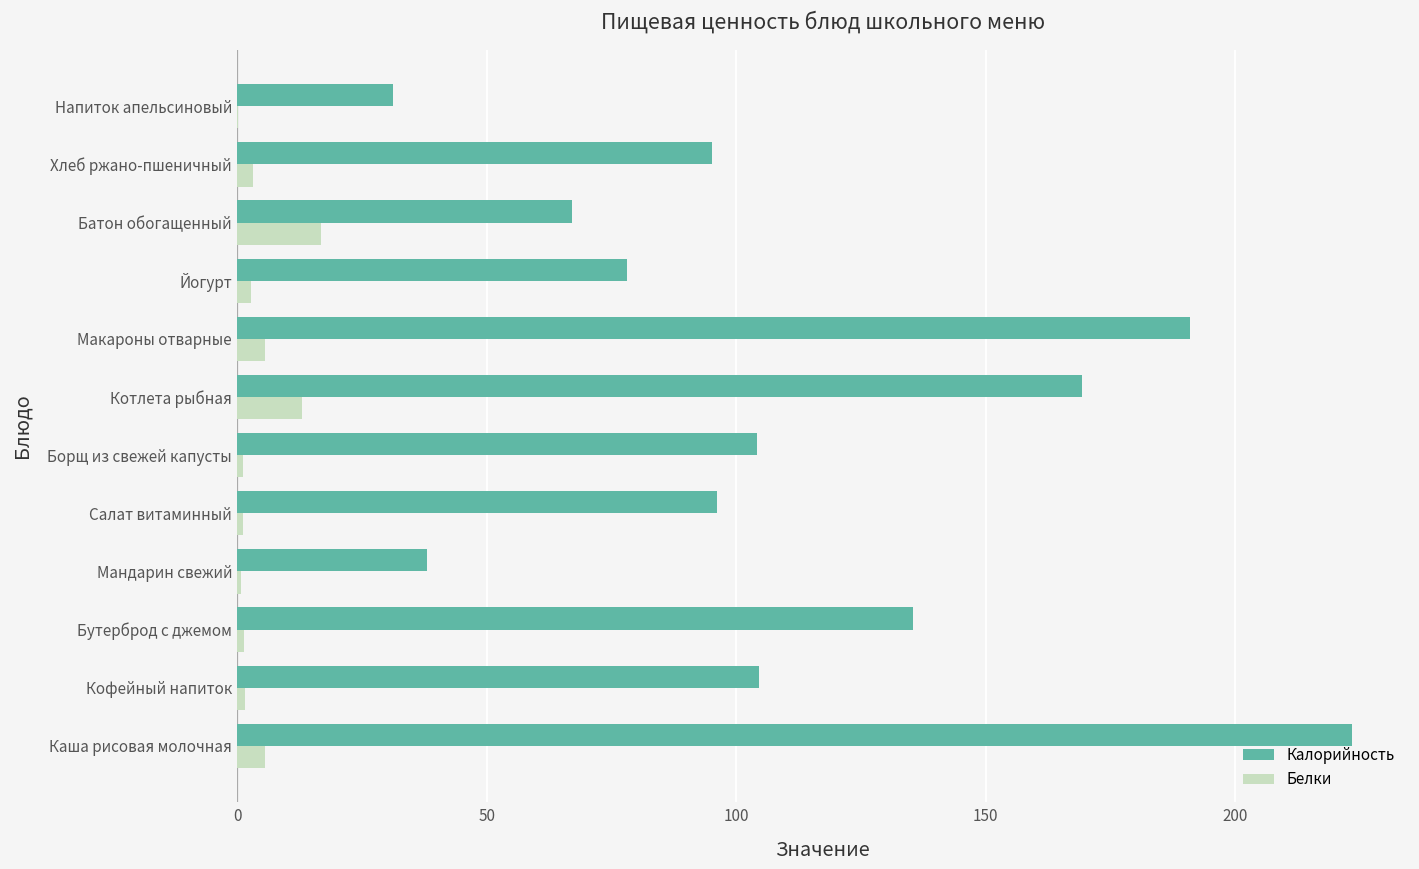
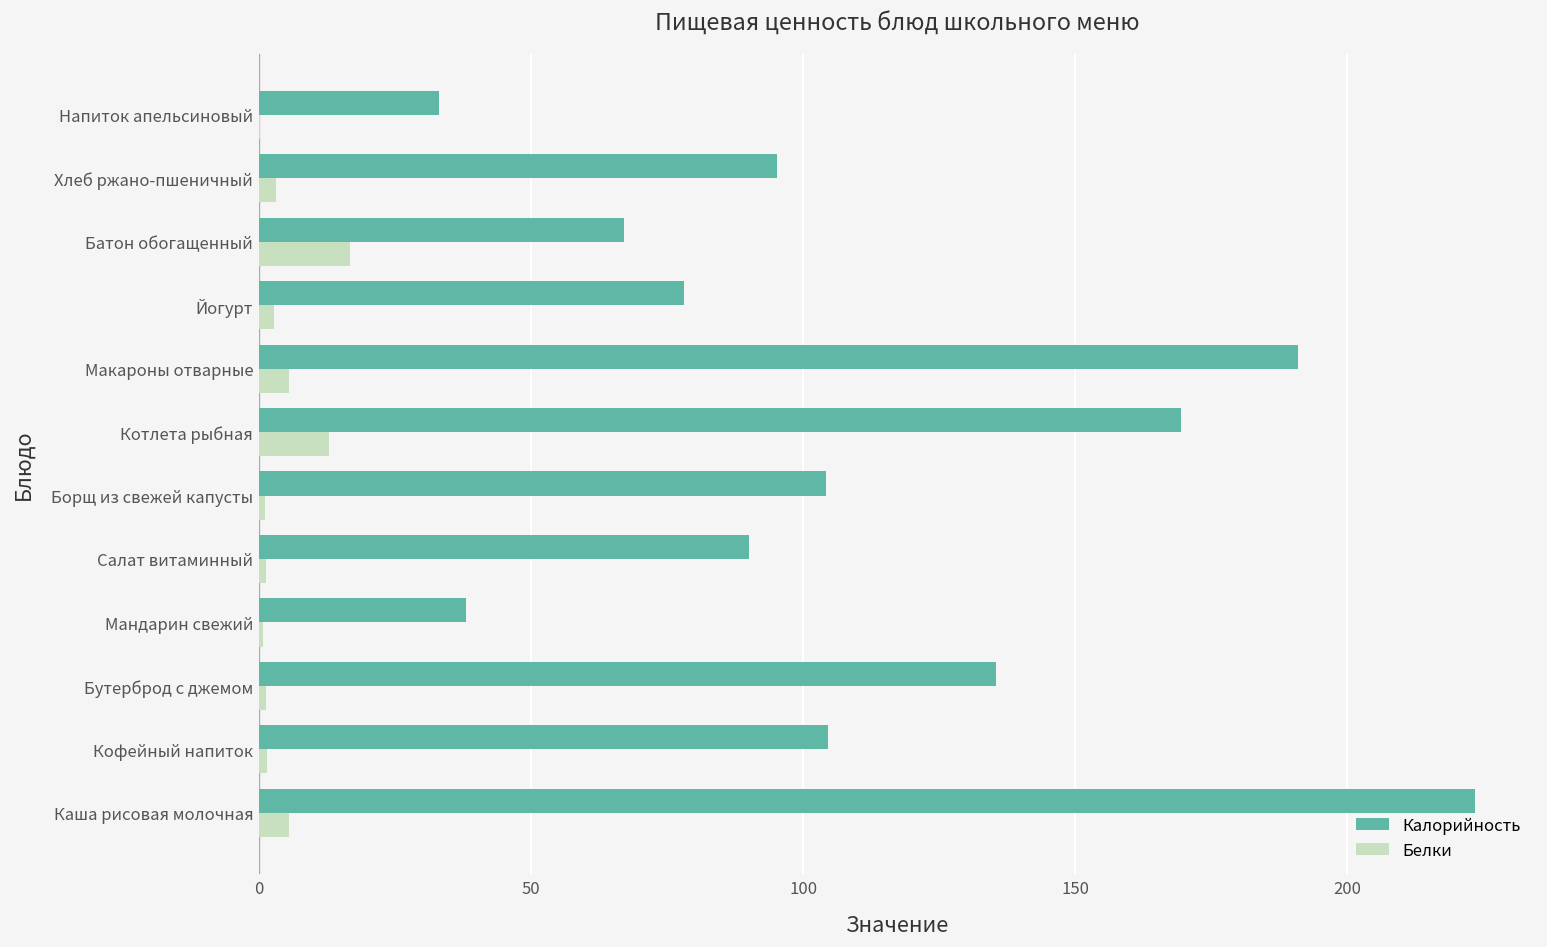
Калорийность, Напиток апельсиновый: 31 -> 33
Калорийность, Салат витаминный: 96 -> 90
